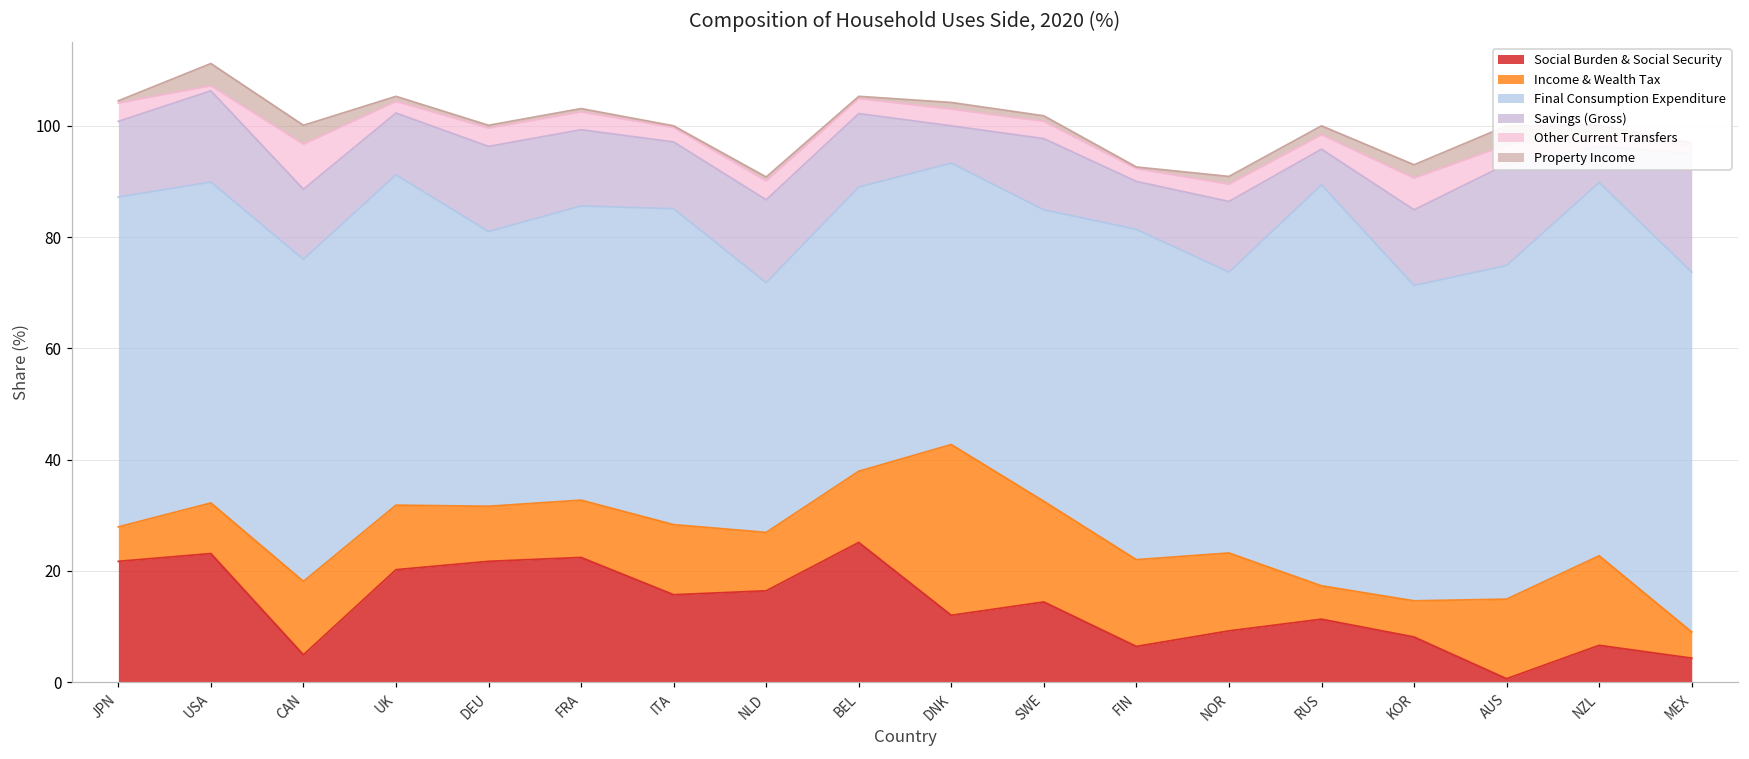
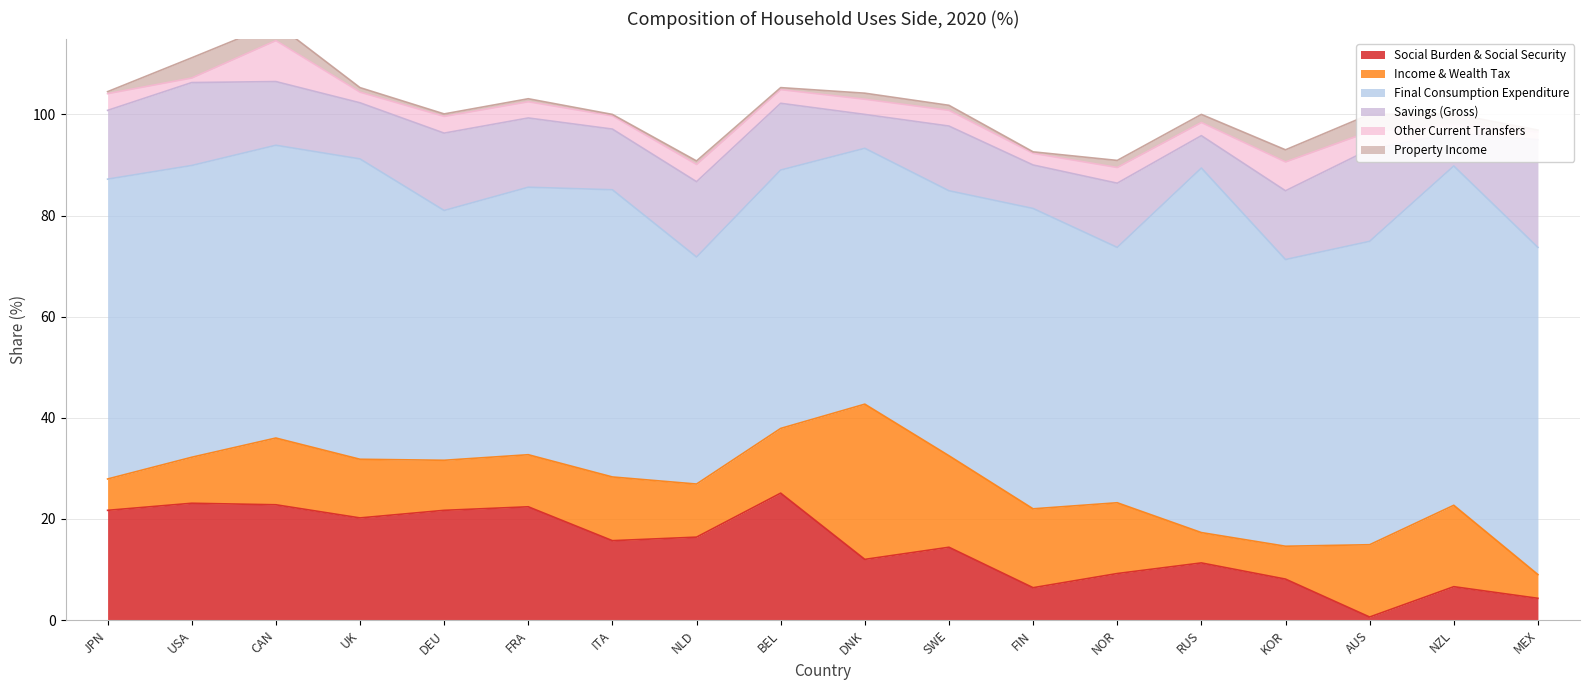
Social Burden & Social Security, CAN: 5 -> 23
